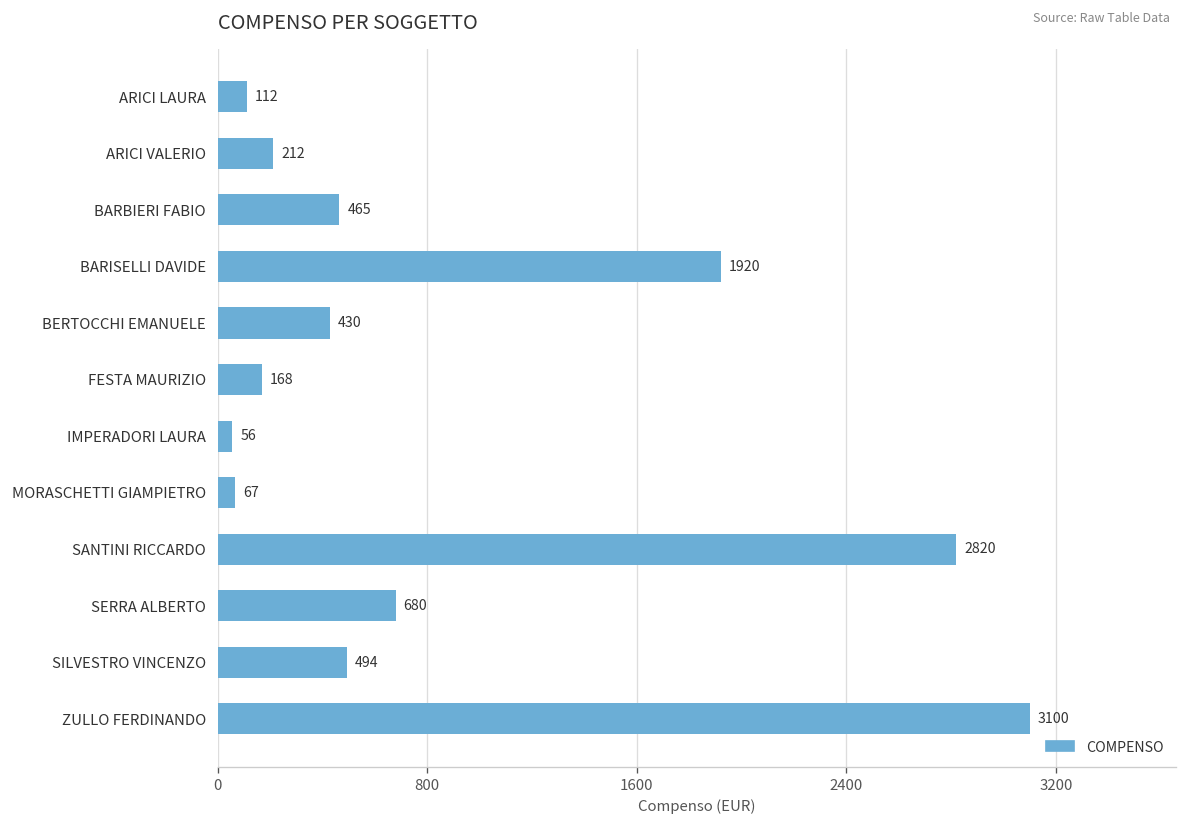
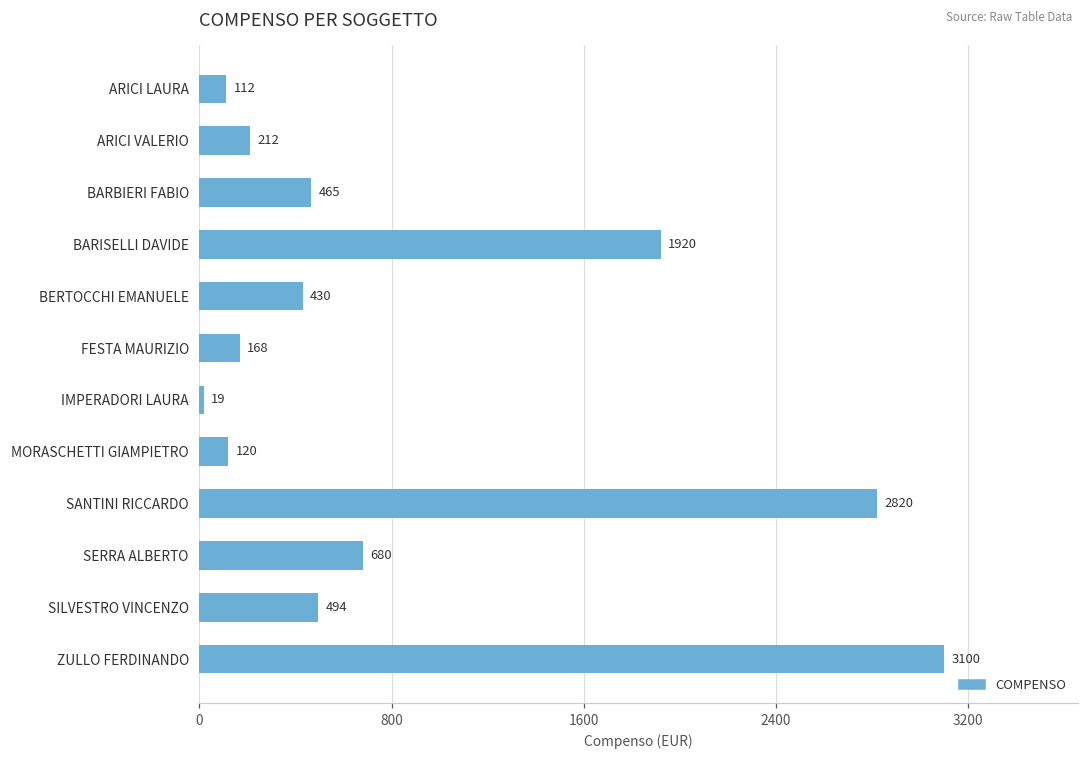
IMPERADORI LAURA: 56 -> 19
MORASCHETTI GIAMPIETRO: 67 -> 120
